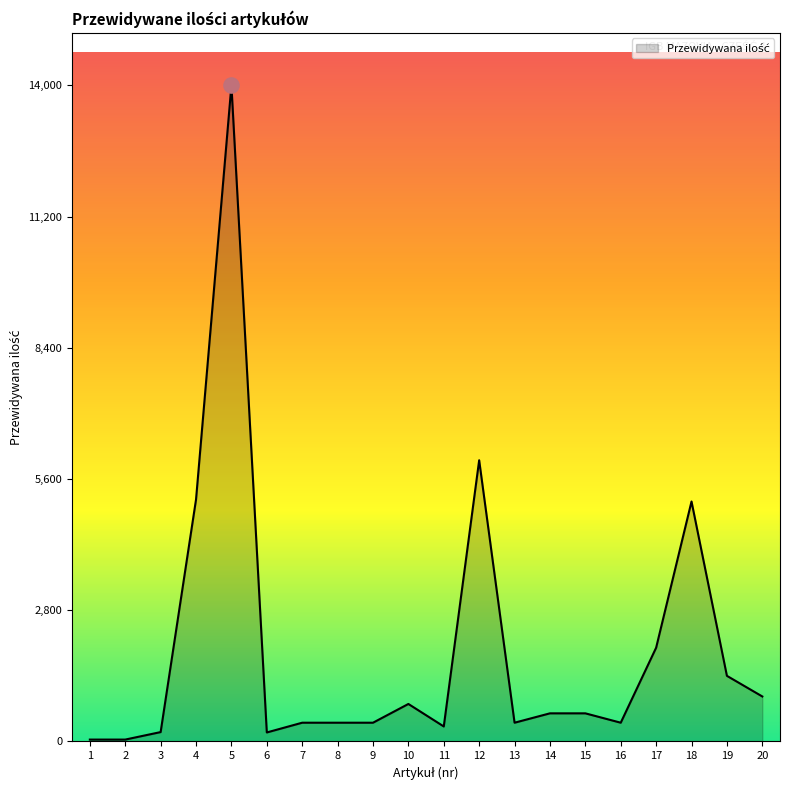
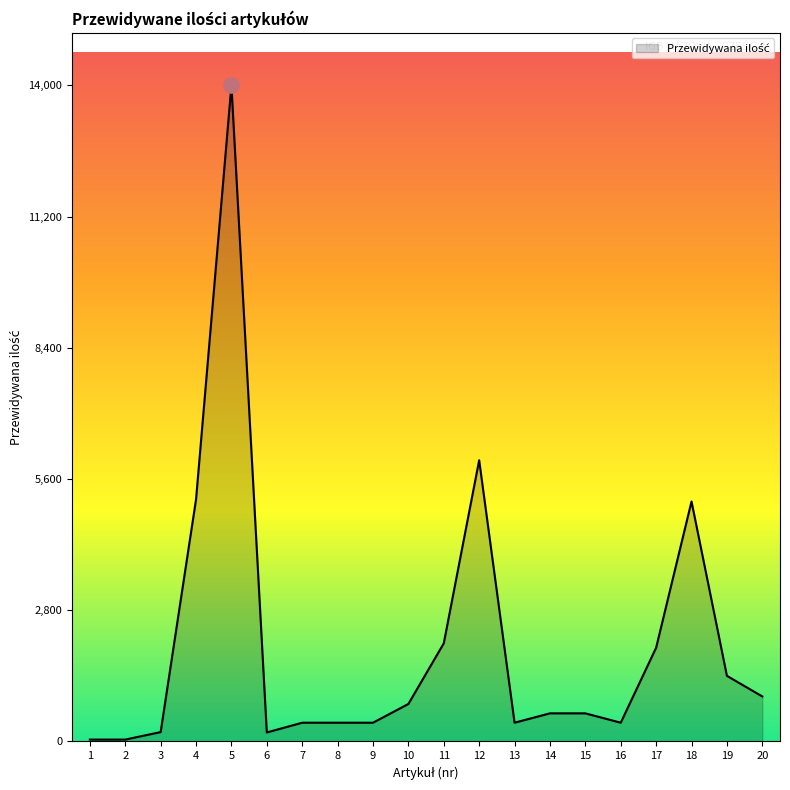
Przewidywana ilość, 11: 300 -> 2,100
